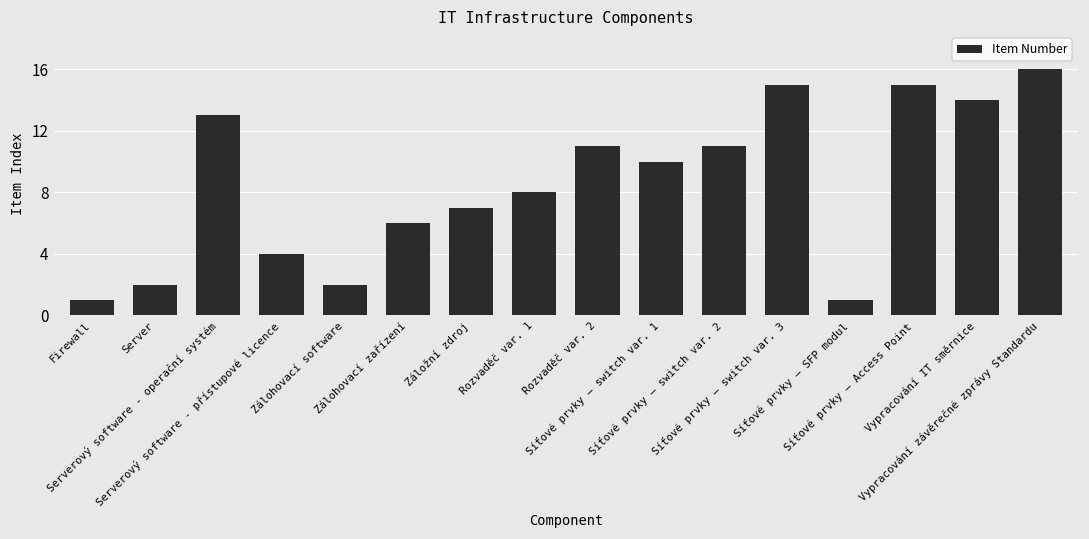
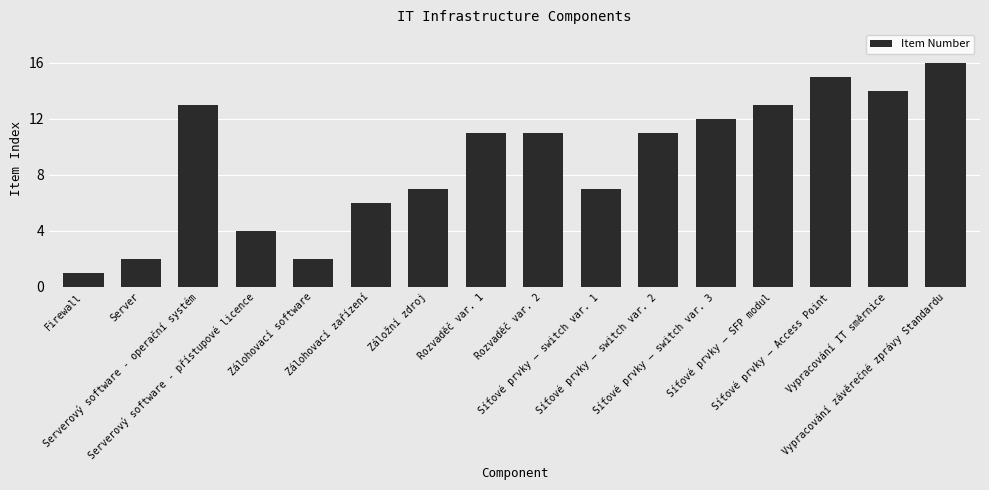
Rozvaděč var. 1: 8 -> 11
Síťové prvky – switch var. 1: 10 -> 7
Síťové prvky – switch var. 3: 15 -> 12
Síťové prvky – SFP modul: 1 -> 13
